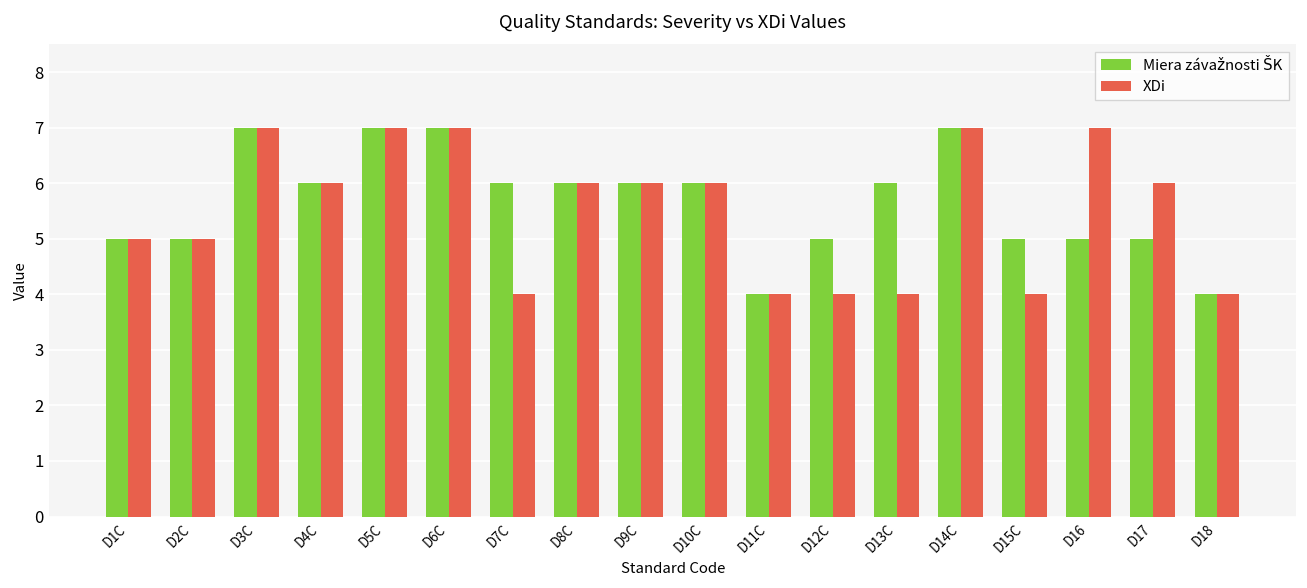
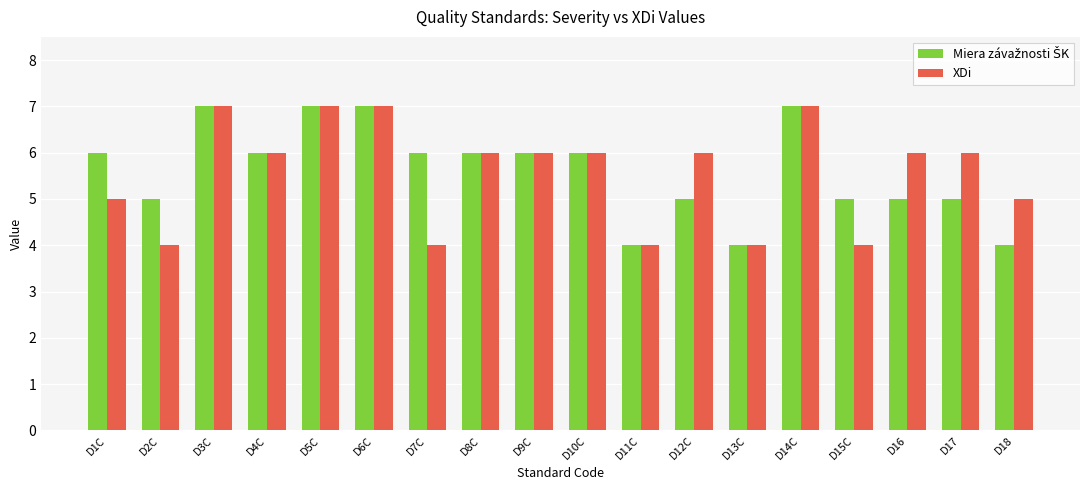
Miera závažnosti ŠK, D1C: 5 -> 6
XDi, D2C: 5 -> 4
XDi, D12C: 4 -> 6
Miera závažnosti ŠK, D13C: 6 -> 4
XDi, D16: 7 -> 6
XDi, D18: 4 -> 5
